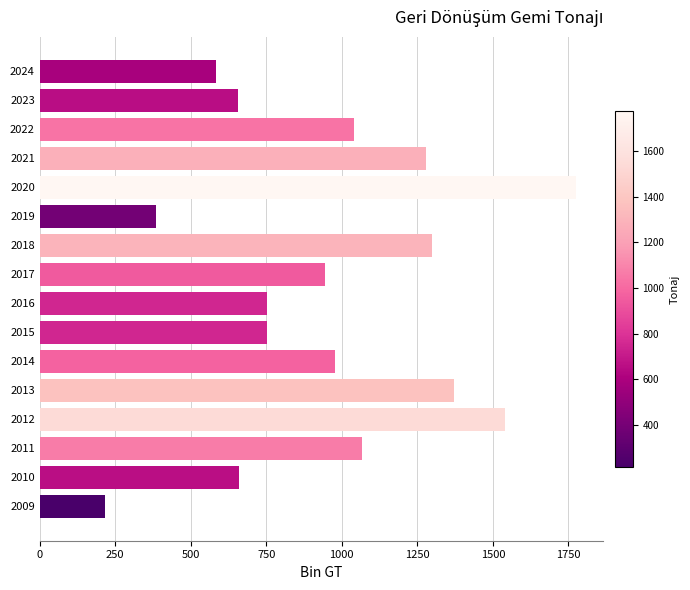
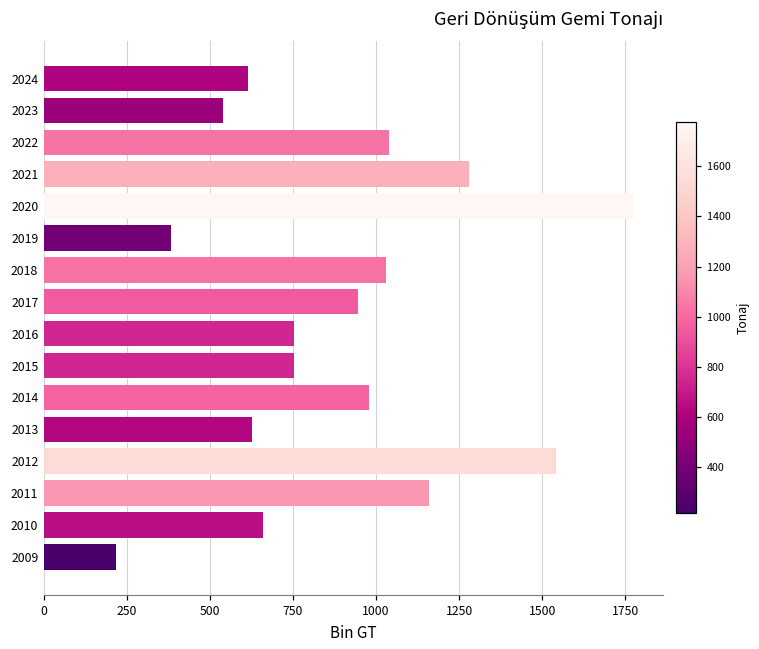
2024: 590 -> 620
2023: 650 -> 540
2018: 1300 -> 1030
2013: 1370 -> 630
2011: 1070 -> 1160
